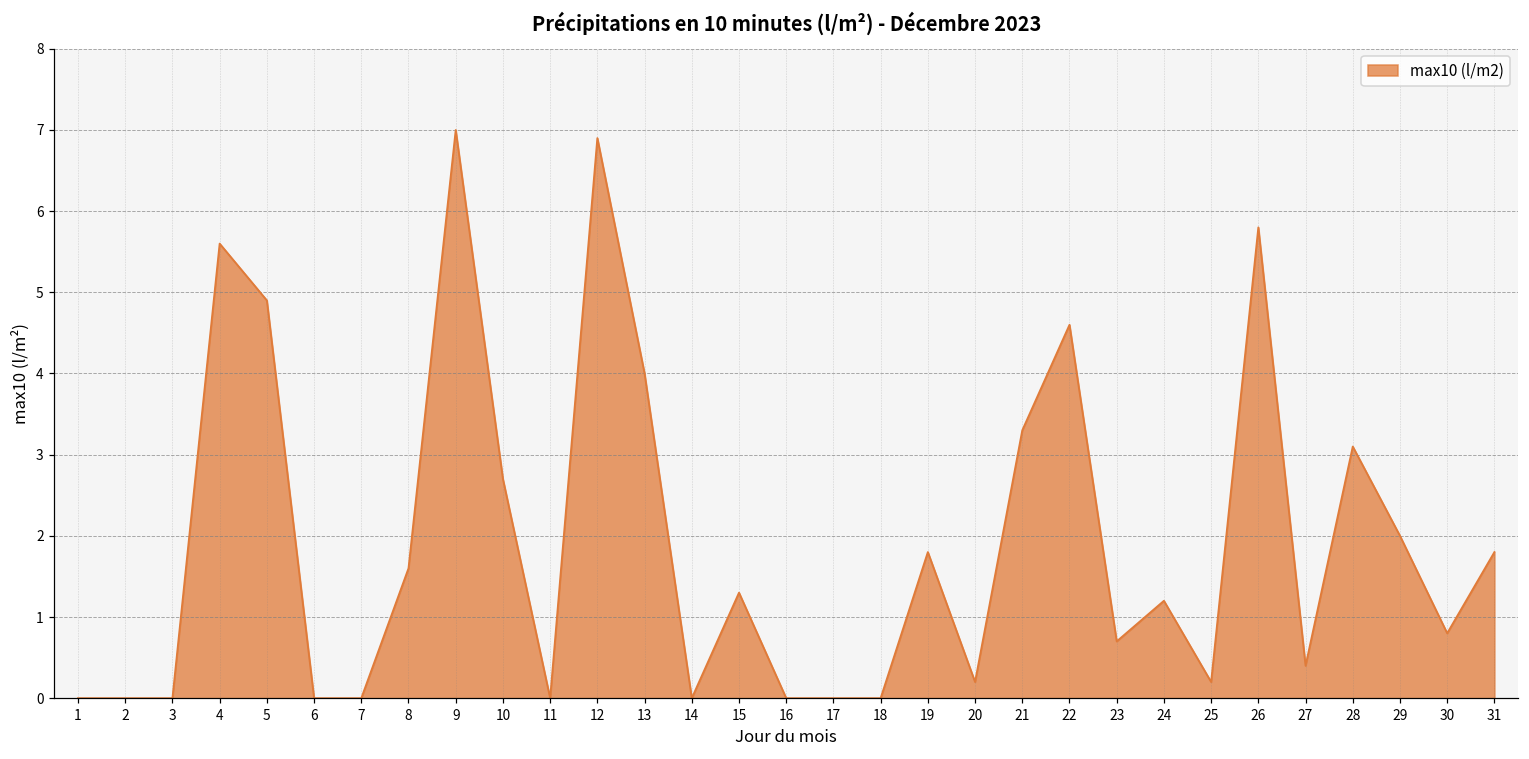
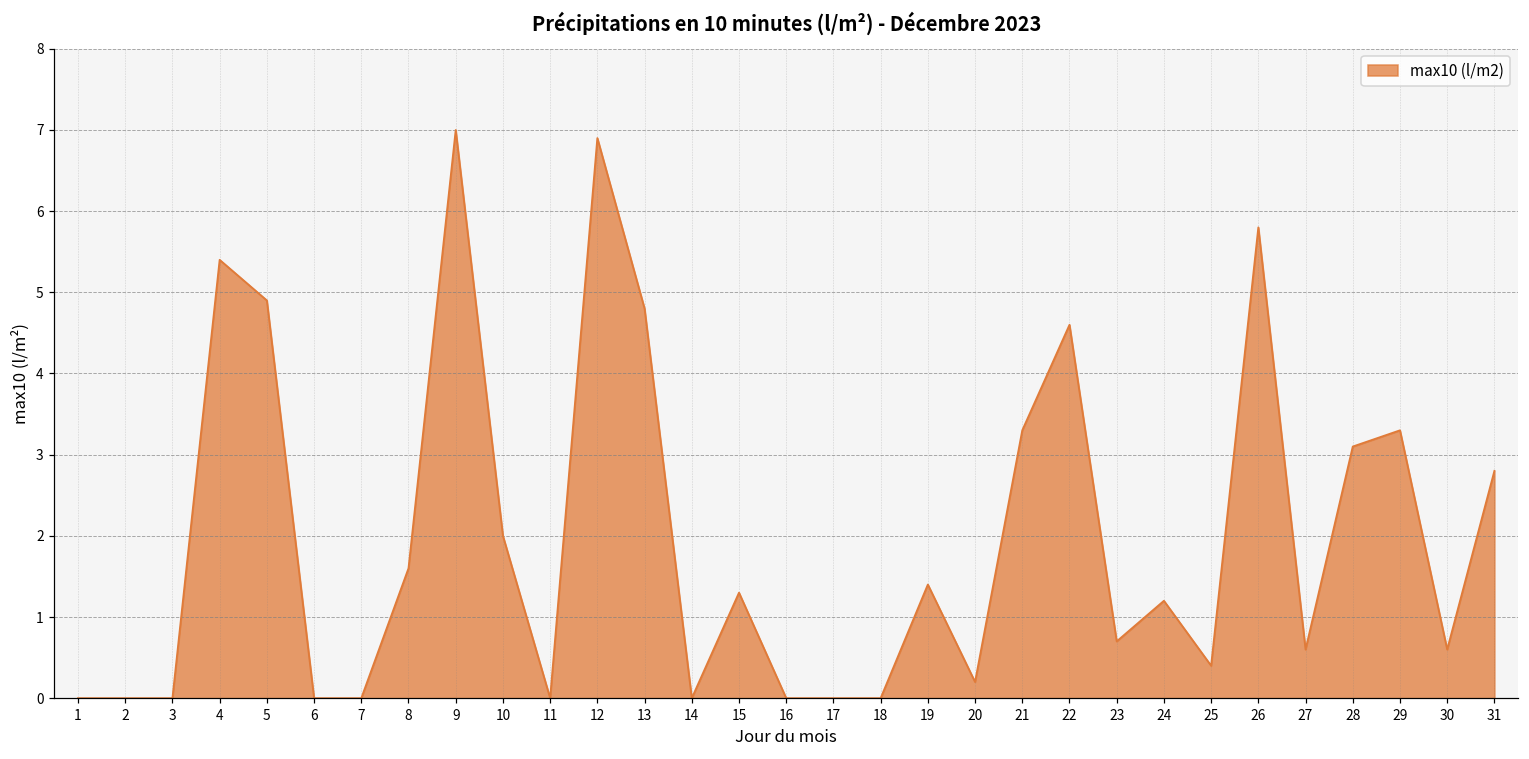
4: 5.6 -> 5.4
10: 2.7 -> 2.0
13: 4.0 -> 4.8
19: 1.8 -> 1.4
25: 0.2 -> 0.4
27: 0.4 -> 0.6
29: 2.0 -> 3.3
30: 0.8 -> 0.6
31: 1.8 -> 2.8
